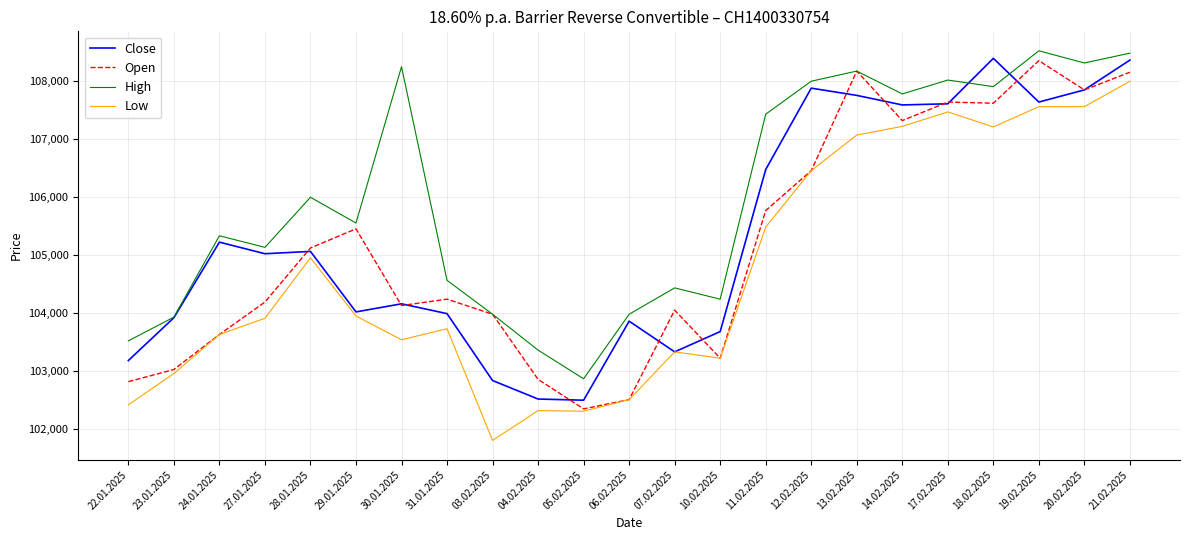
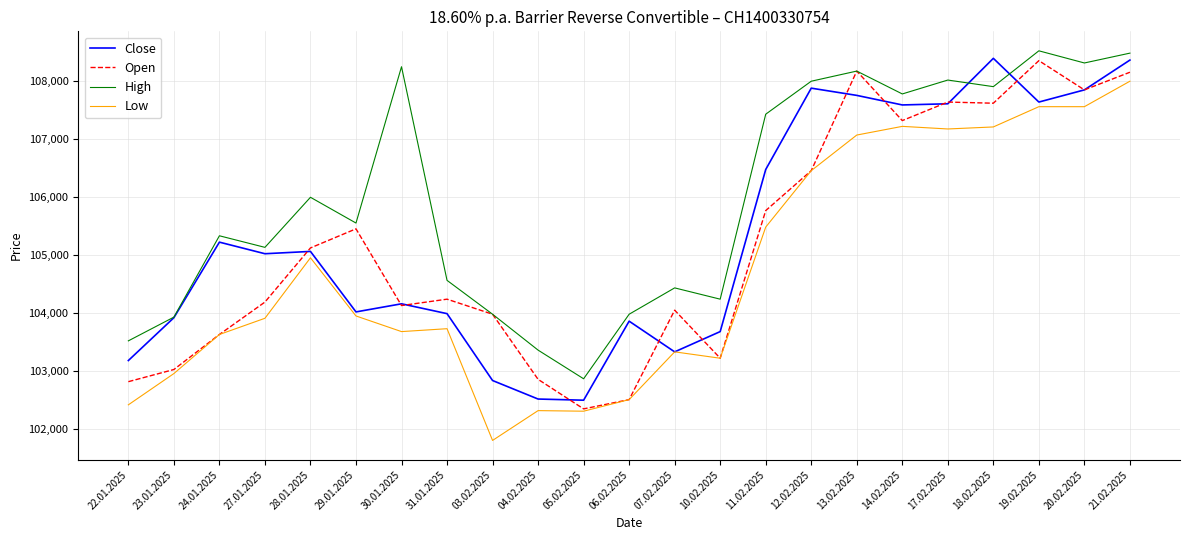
Low, 30.01.2025: 103,500 -> 103,700
Low, 17.02.2025: 107,500 -> 107,200
